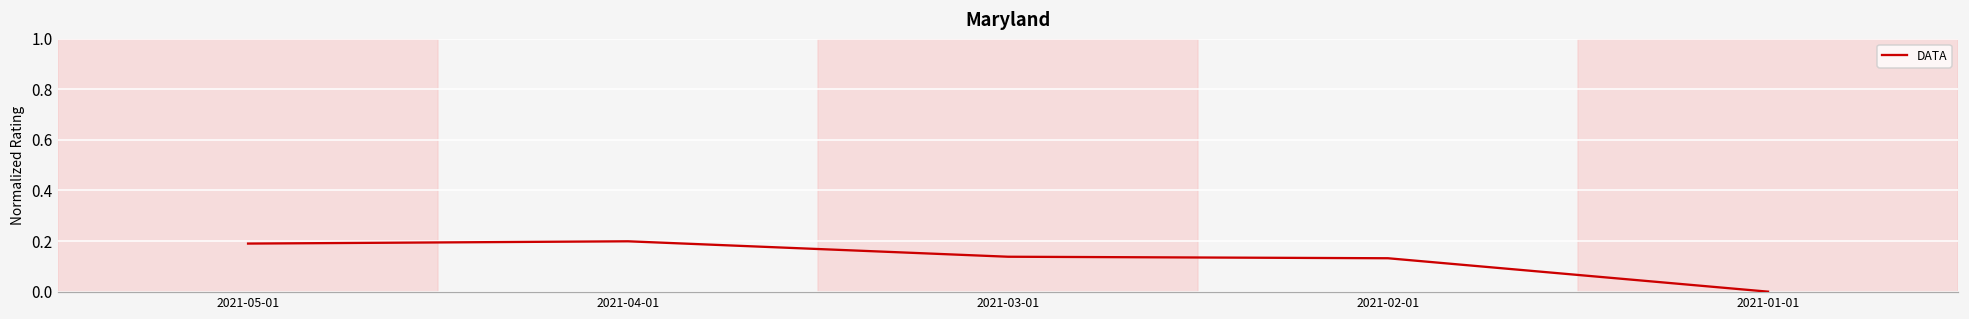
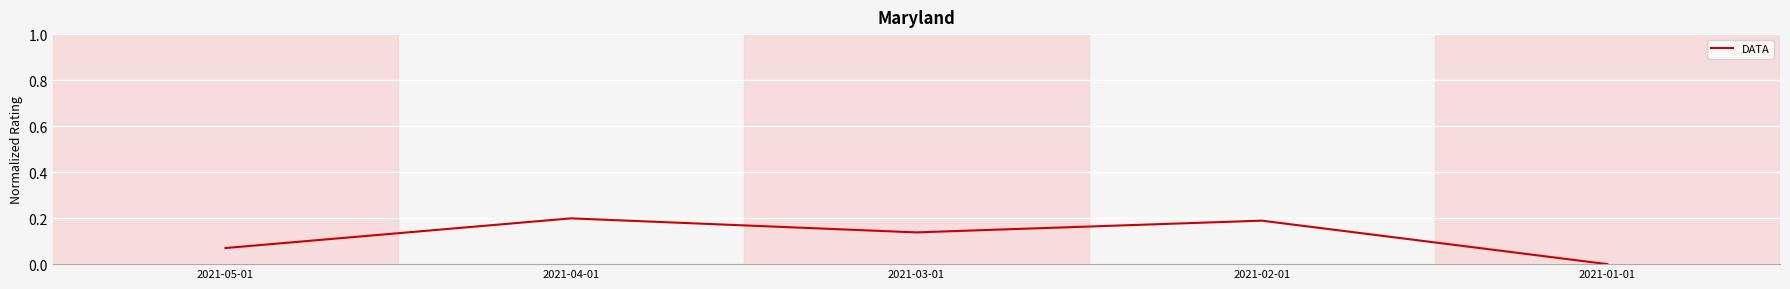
2021-05-01: 0.19 -> 0.07
2021-02-01: 0.13 -> 0.19
